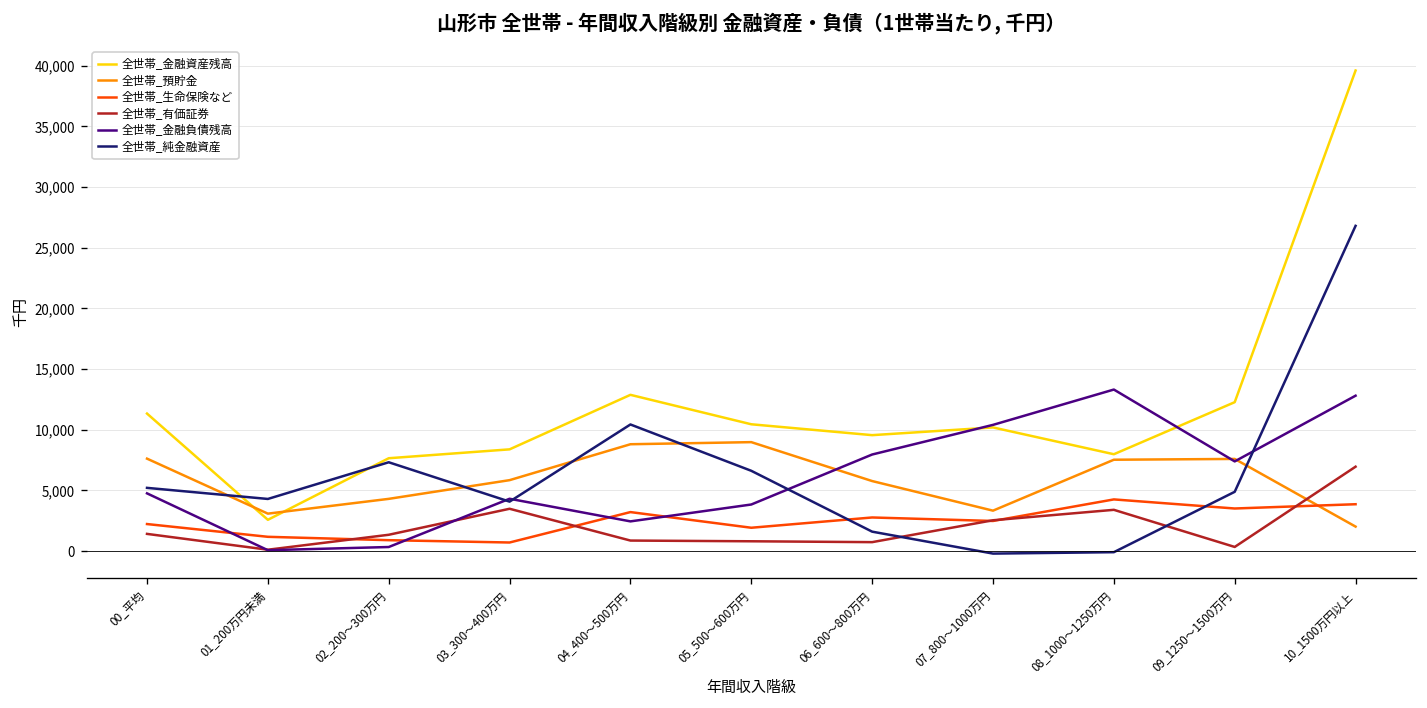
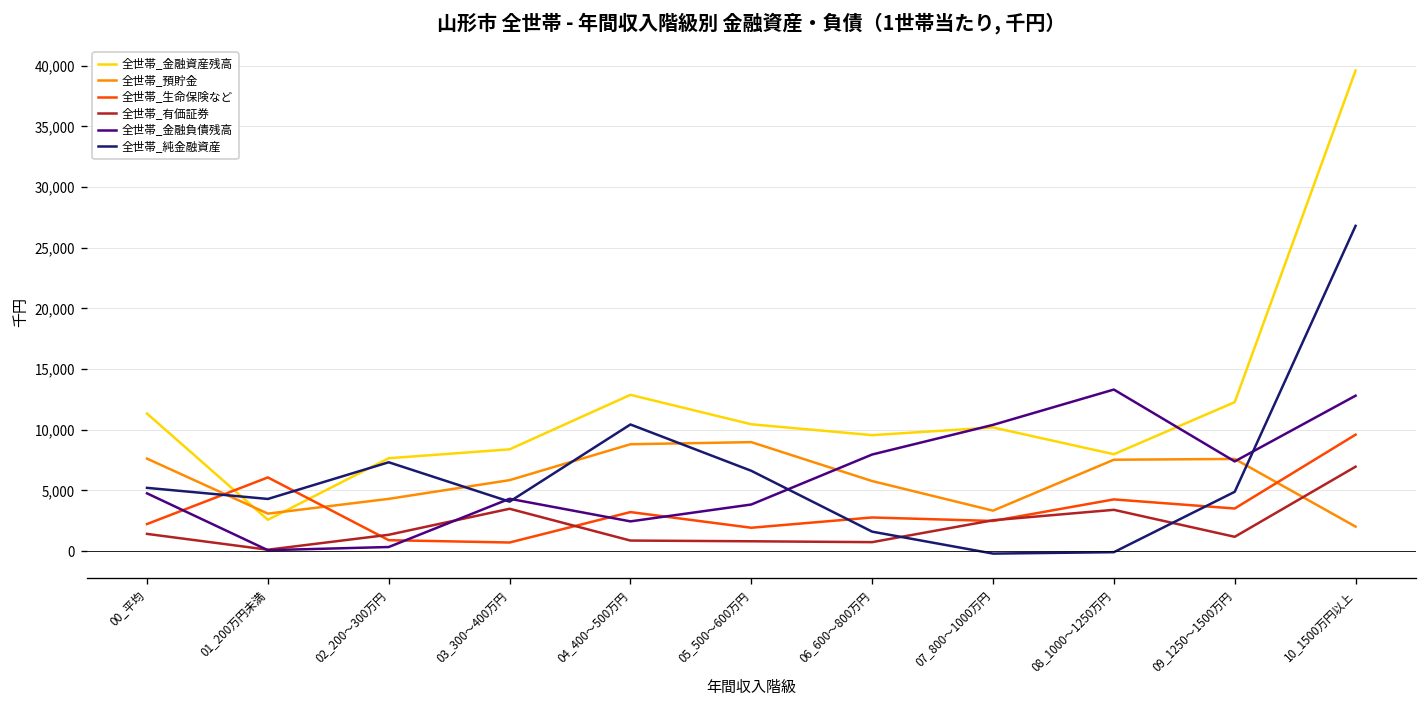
全世帯_生命保険など, 01_200万円未満: 1,200 -> 6,100
全世帯_有価証券, 09_1250～1500万円: 300 -> 1,200
全世帯_生命保険など, 10_1500万円以上: 3,900 -> 9,600
